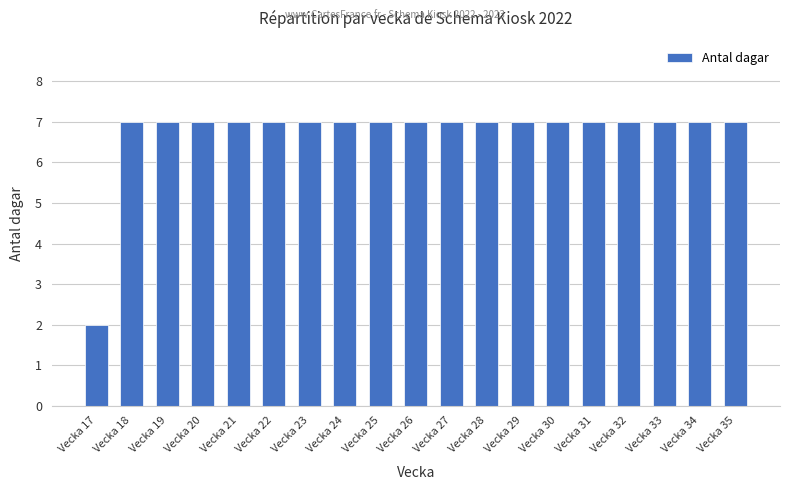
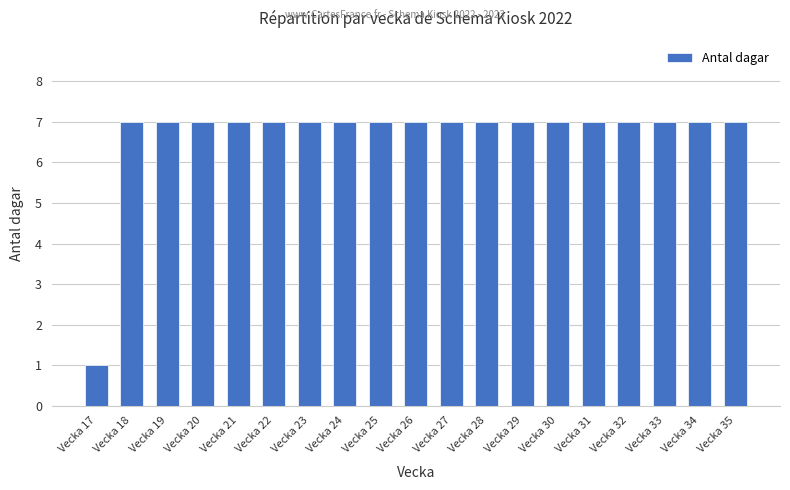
Vecka 17: 2 -> 1
